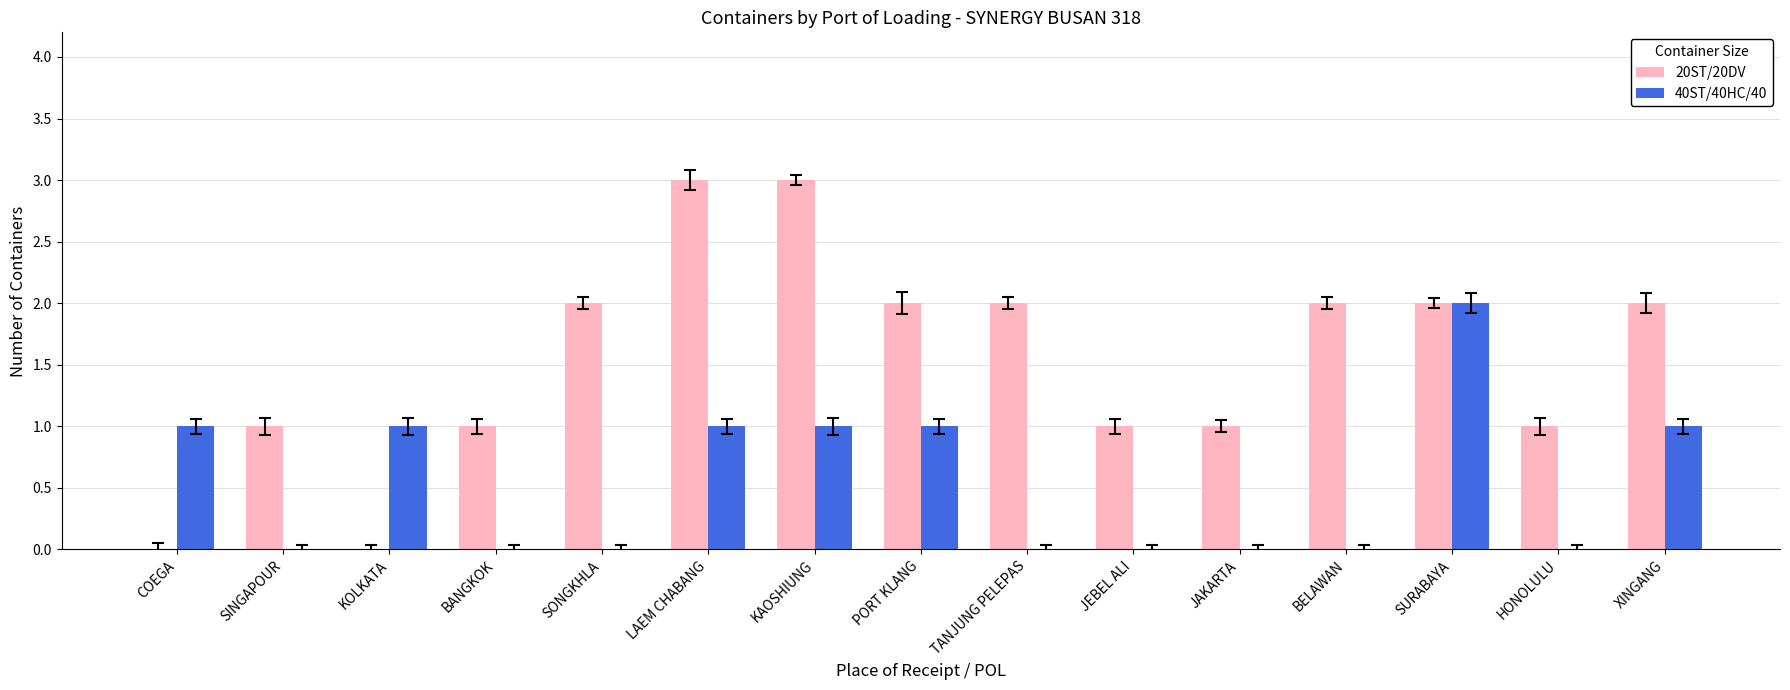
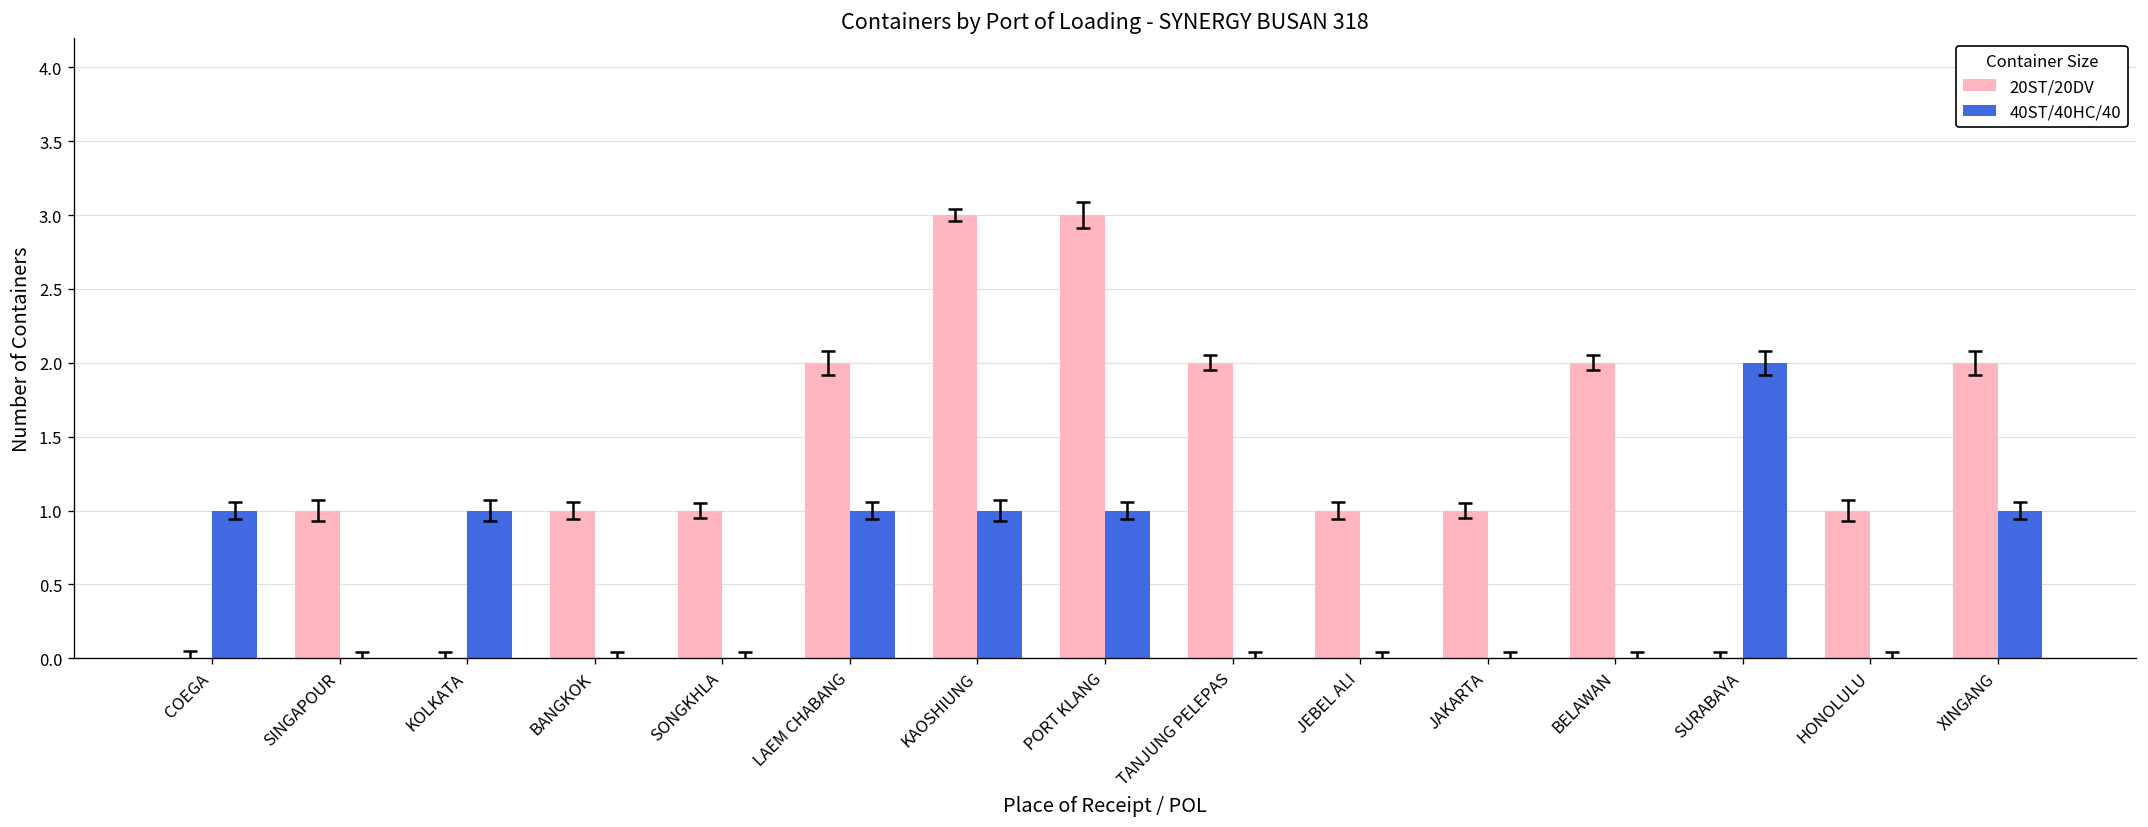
20ST/20DV, SONGKHLA: 2 -> 1
20ST/20DV, LAEM CHABANG: 3 -> 2
20ST/20DV, PORT KLANG: 2 -> 3
20ST/20DV, SURABAYA: 2 -> 0
